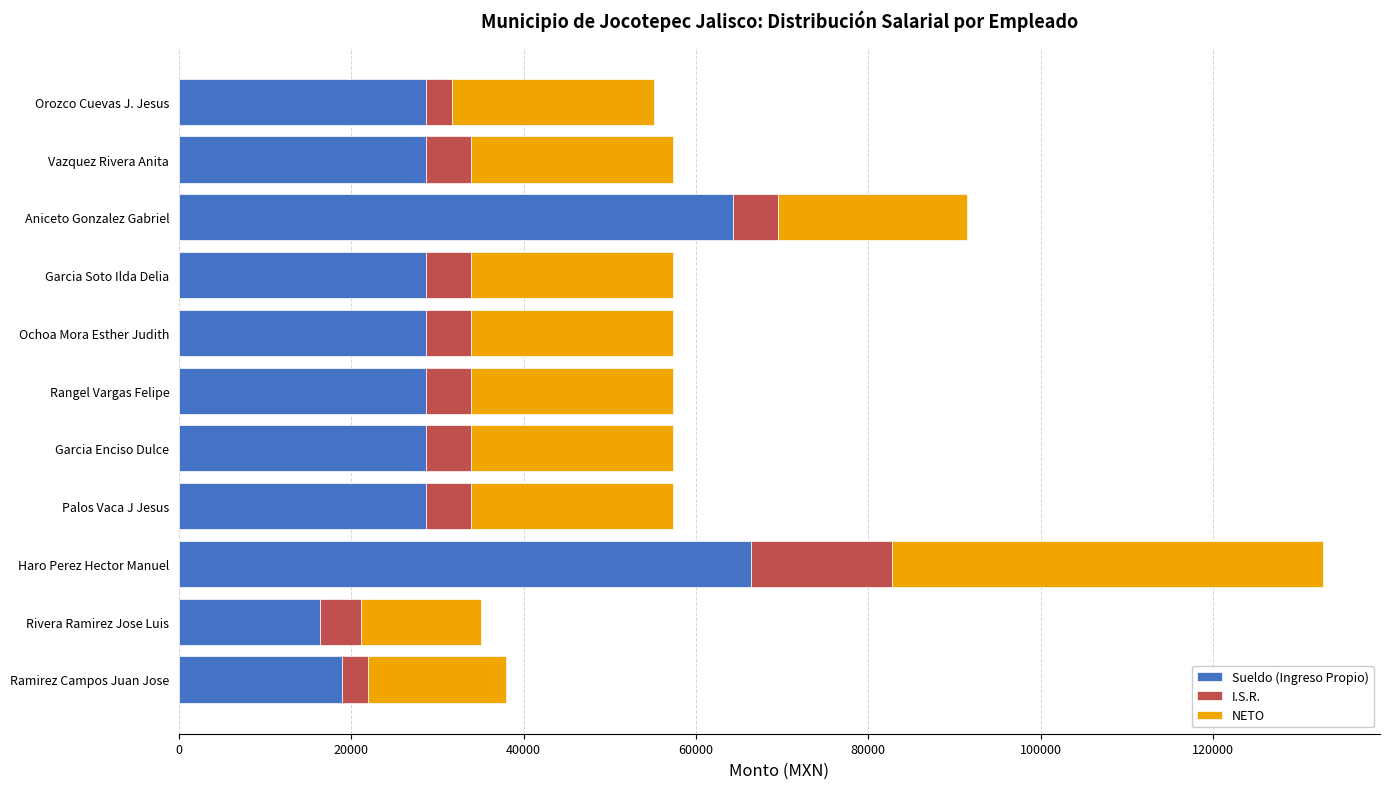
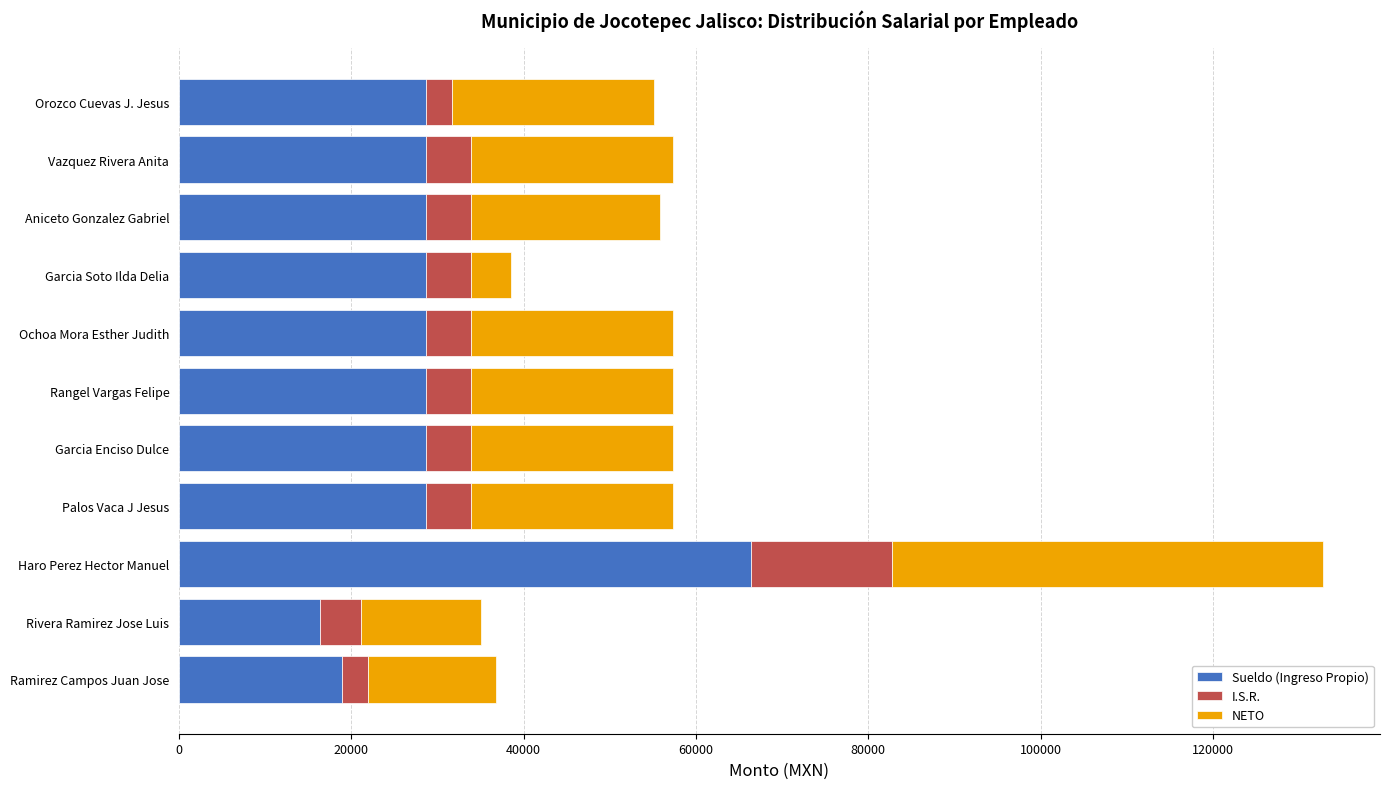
Sueldo (Ingreso Propio), Aniceto Gonzalez Gabriel: 64000 -> 29000
NETO, Garcia Soto Ilda Delia: 23000 -> 5000
NETO, Ramirez Campos Juan Jose: 16000 -> 15000
